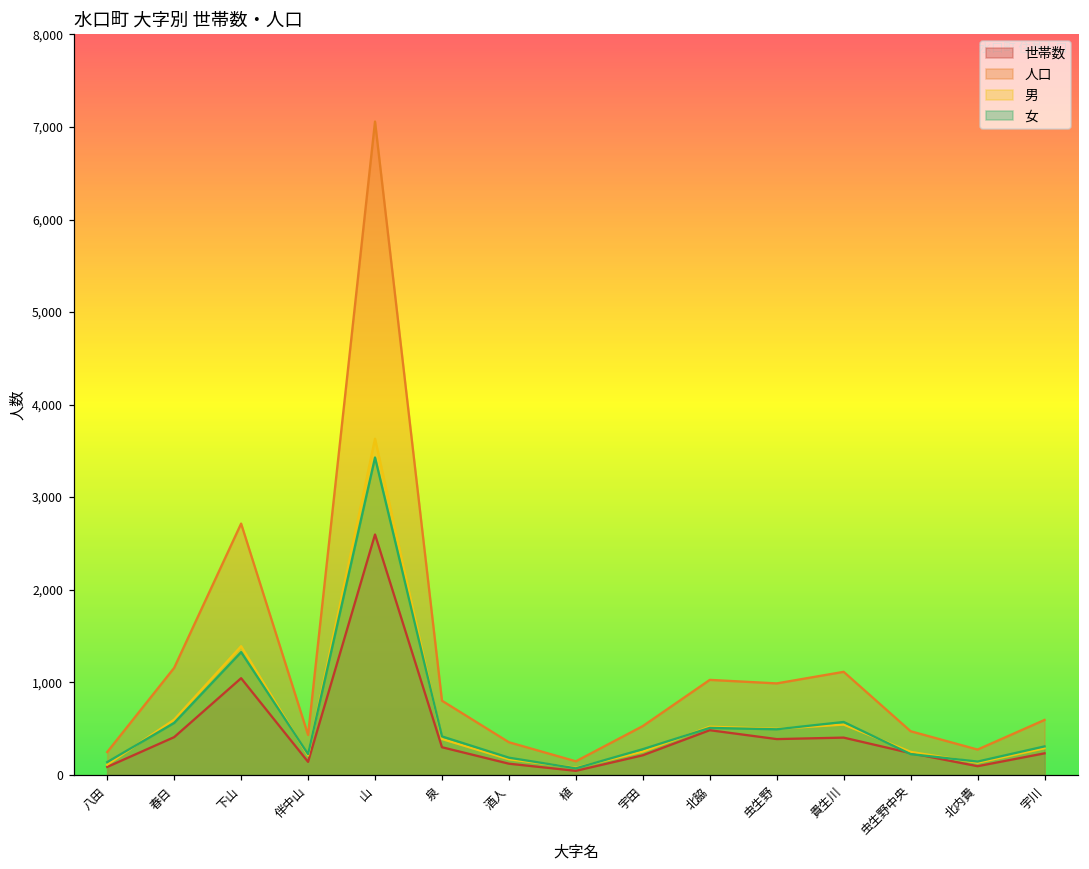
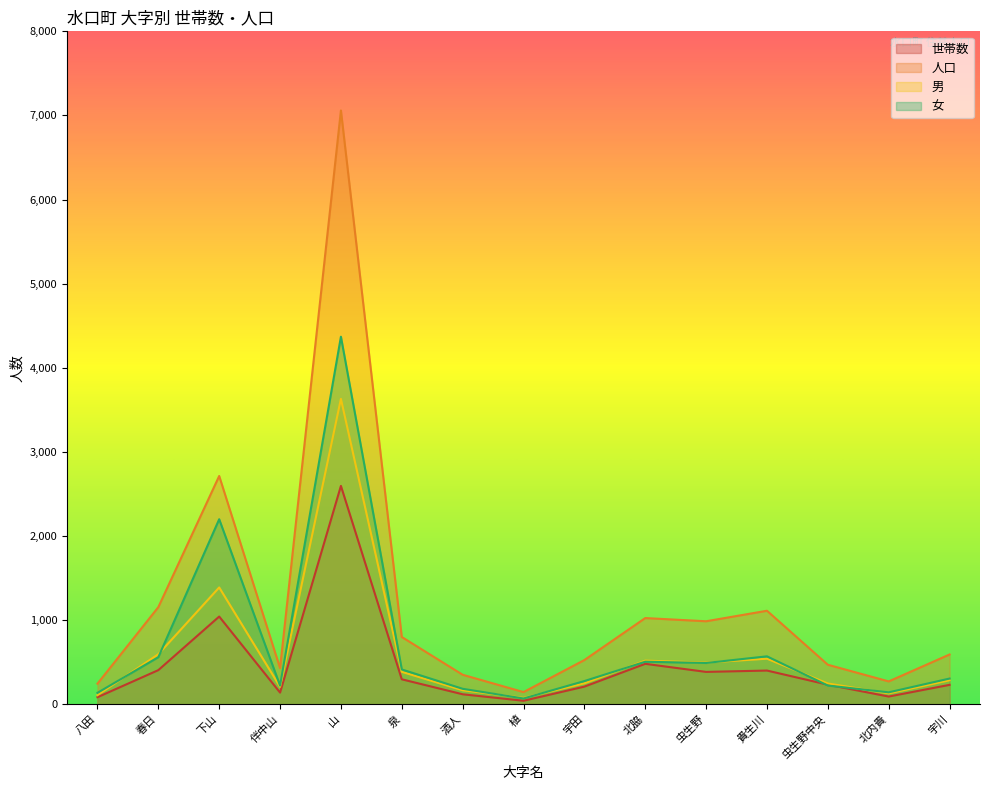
女, 下山: 1,300 -> 2,200
女, 山: 3,400 -> 4,400
